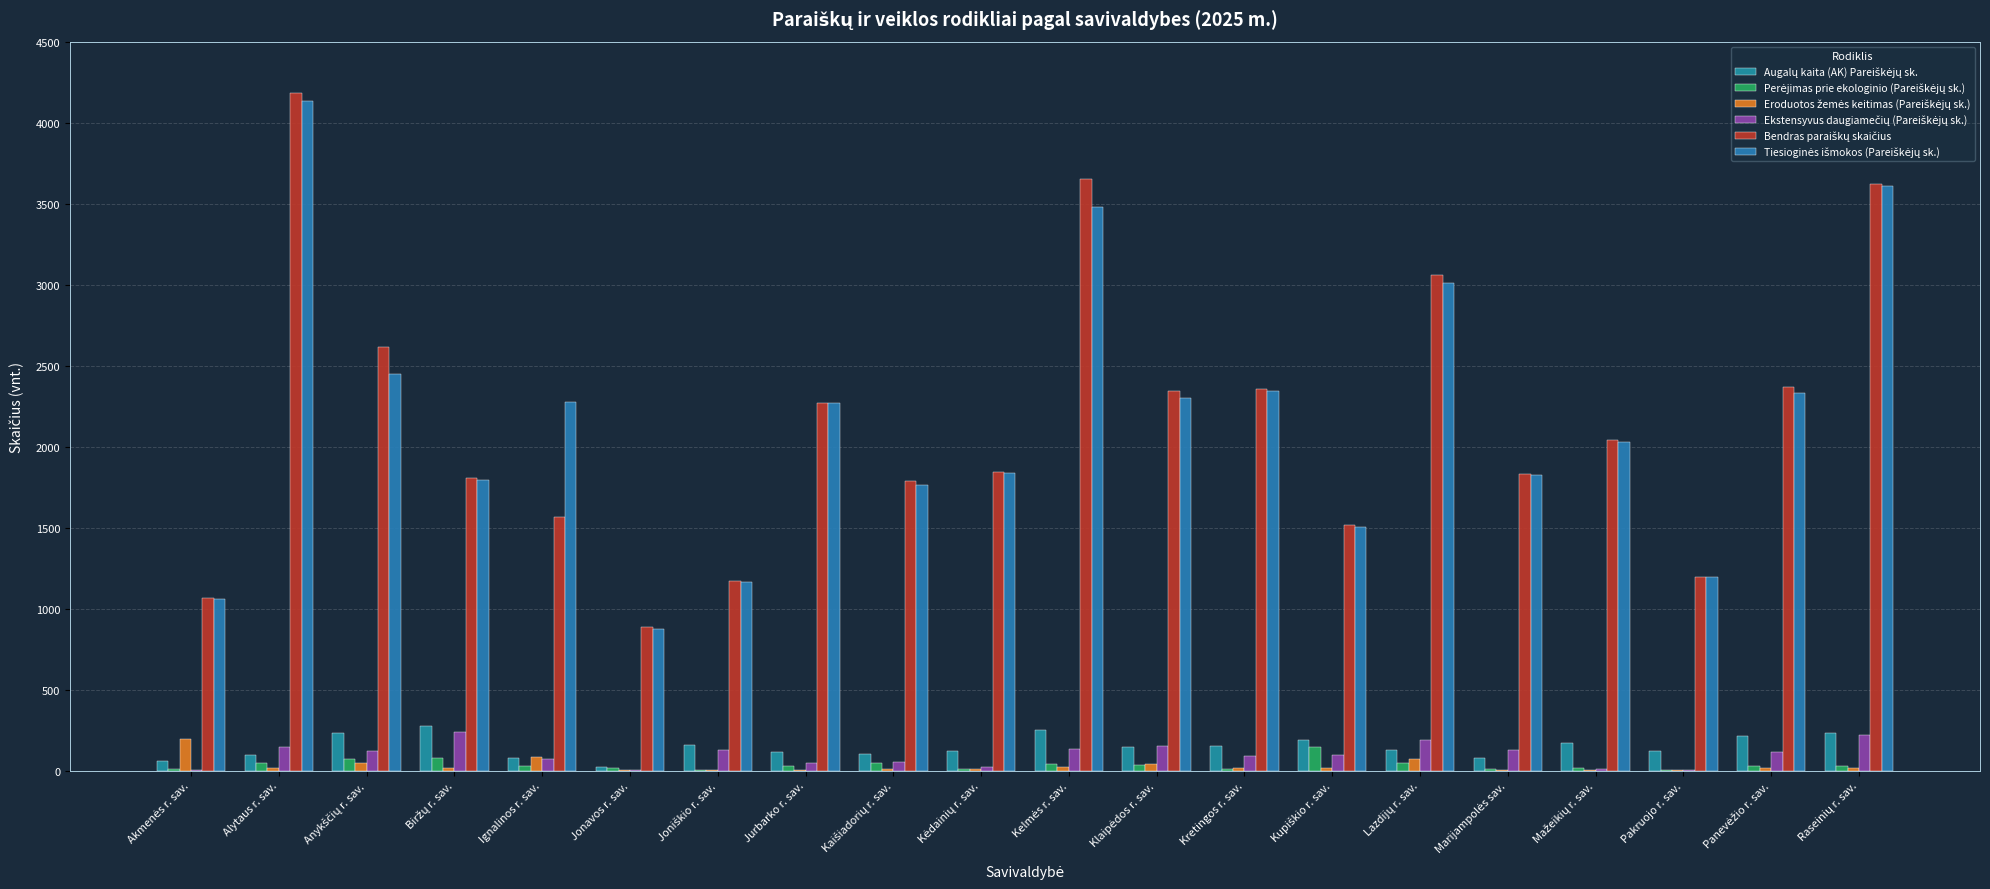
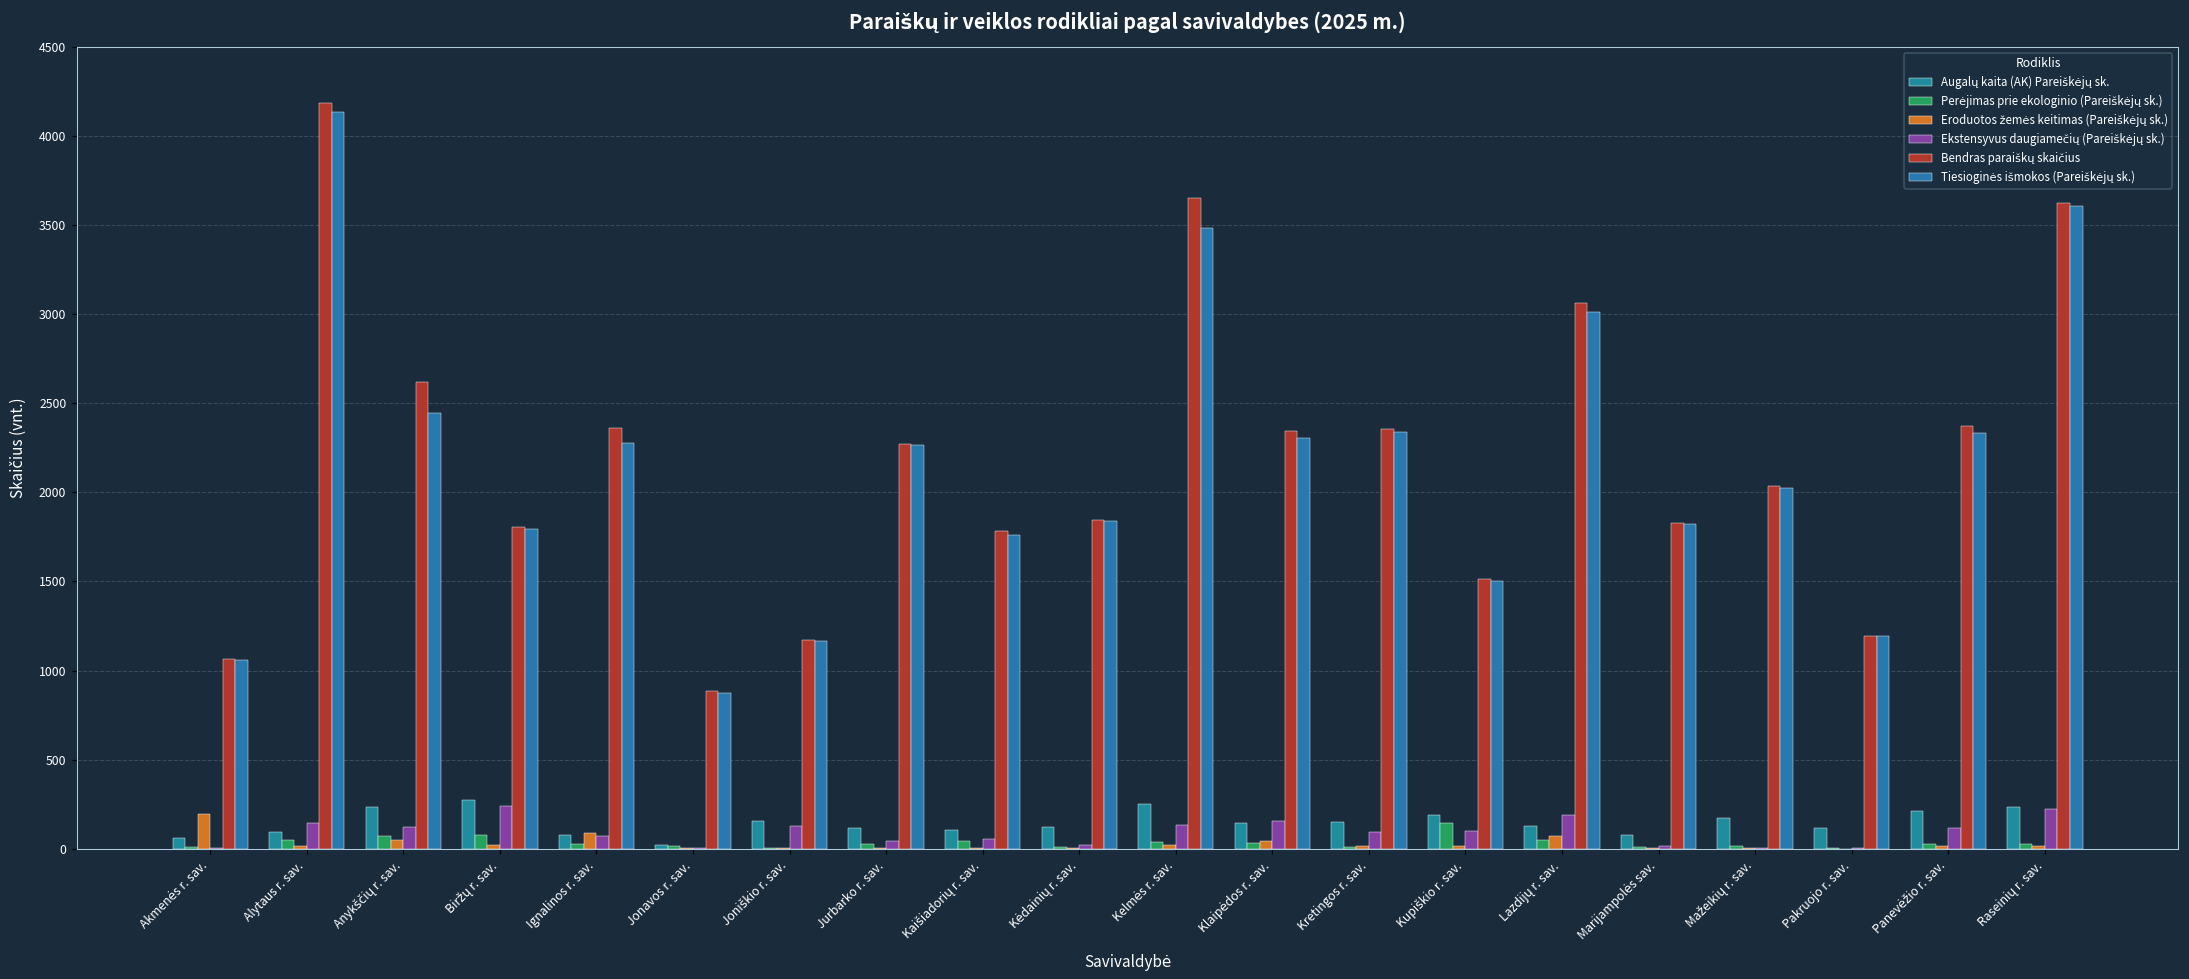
Bendras paraiškų skaičius, Ignalinos r. sav.: 1570 -> 2360
Ekstensyvus daugiamečių (Pareiškėjų sk.), Marijampolės sav.: 130 -> 10
